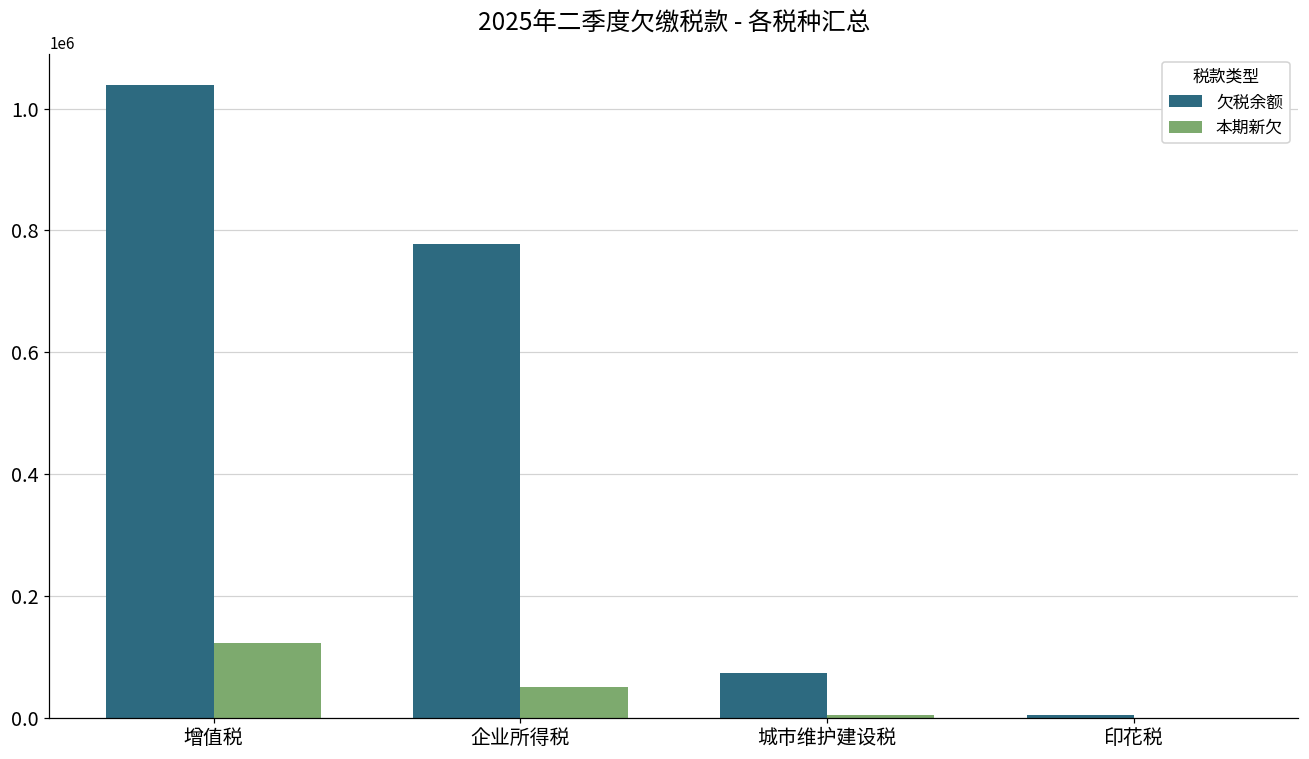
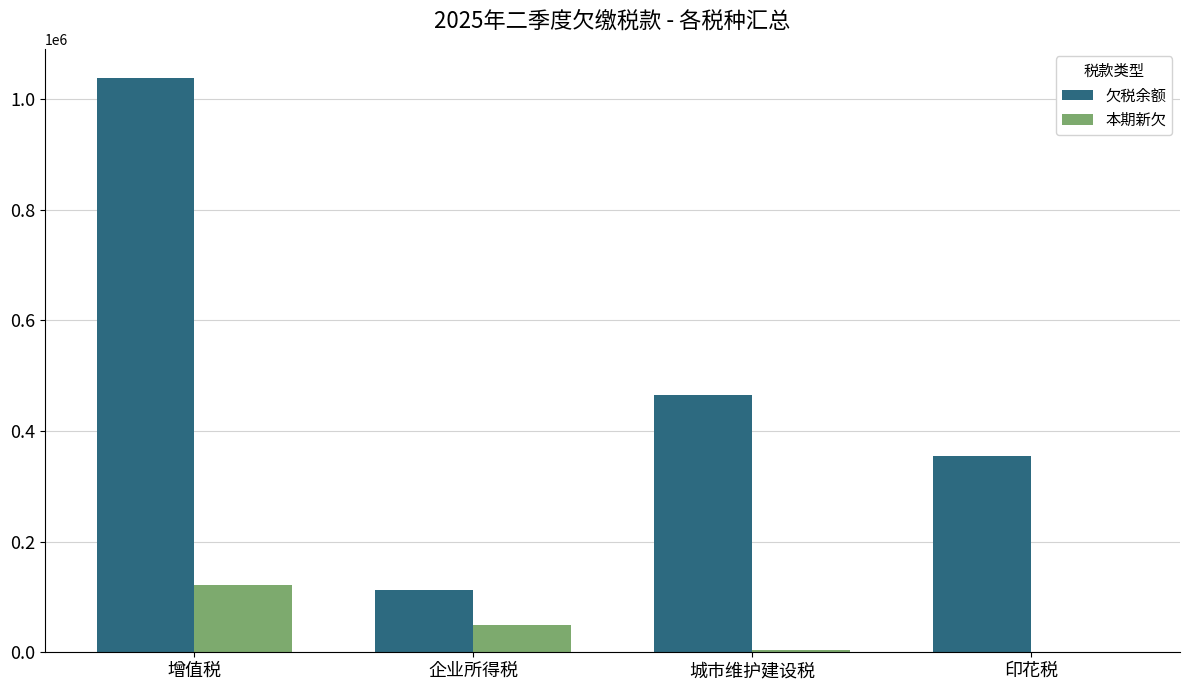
欠税余额, 企业所得税: 780000 -> 110000
欠税余额, 城市维护建设税: 70000 -> 470000
欠税余额, 印花税: 0 -> 360000
